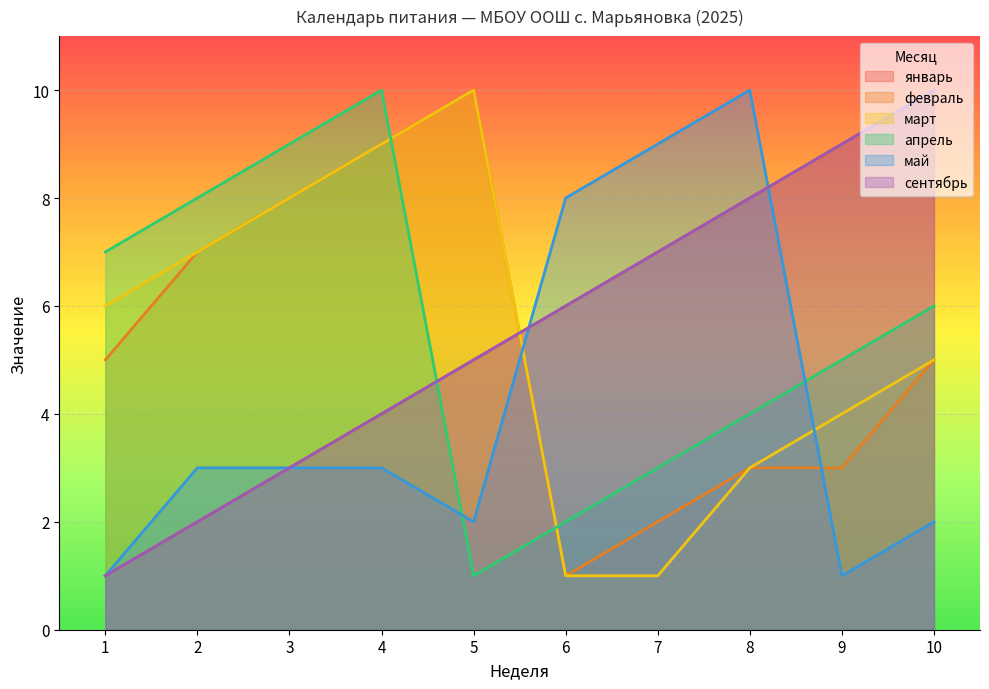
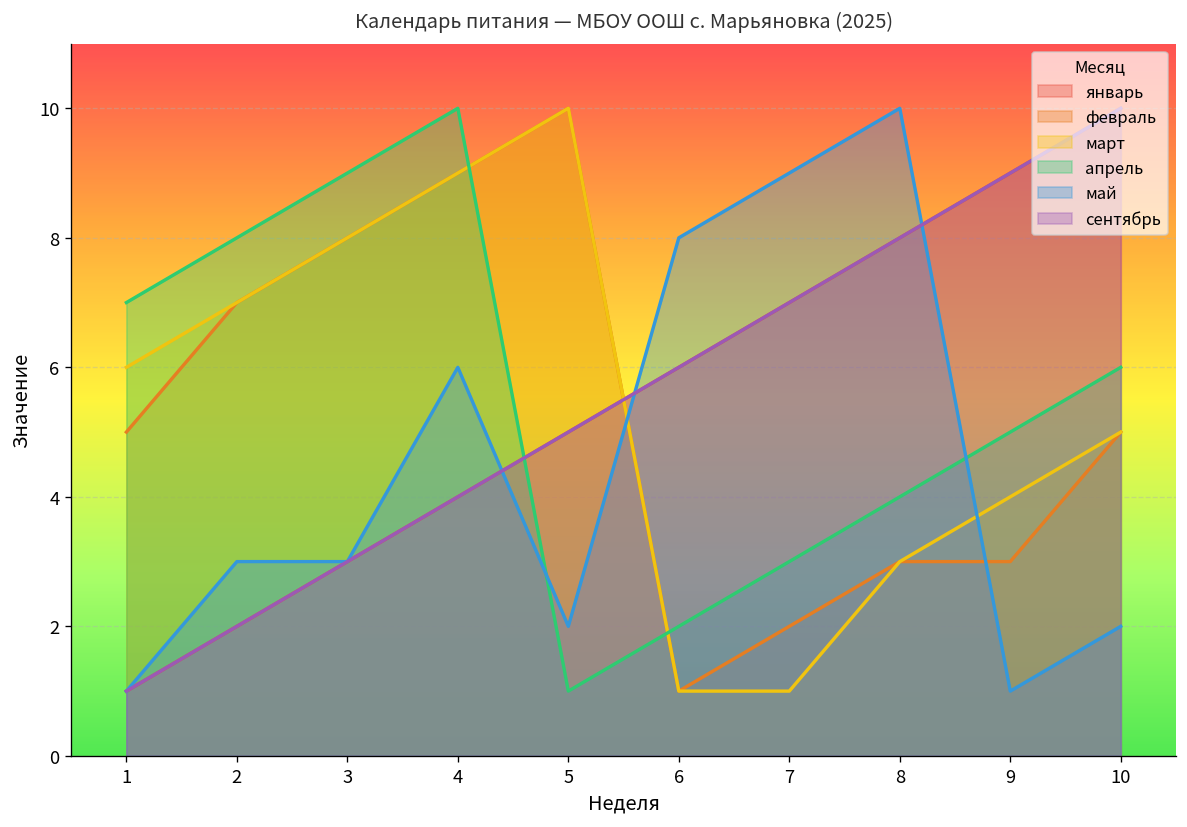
май, 4: 3 -> 6
